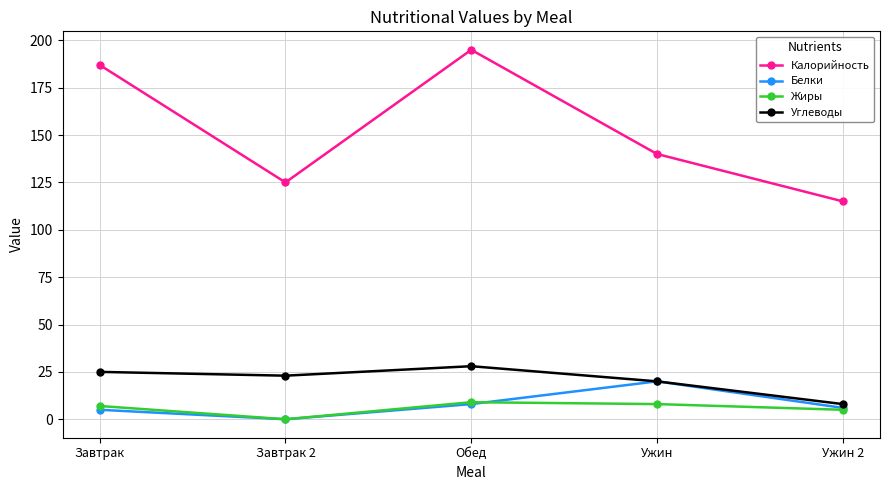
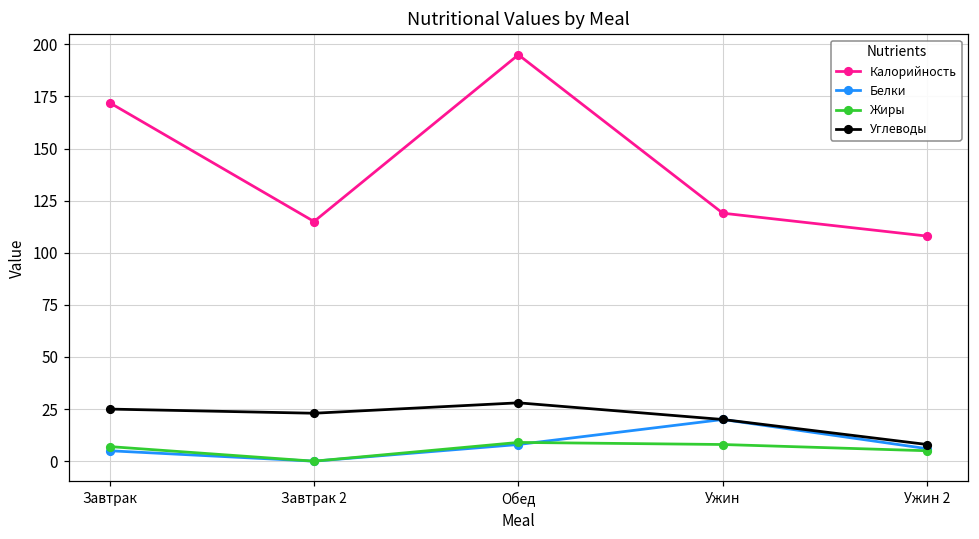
Калорийность, Завтрак: 187 -> 172
Калорийность, Завтрак 2: 125 -> 115
Калорийность, Ужин: 140 -> 119
Калорийность, Ужин 2: 115 -> 108
